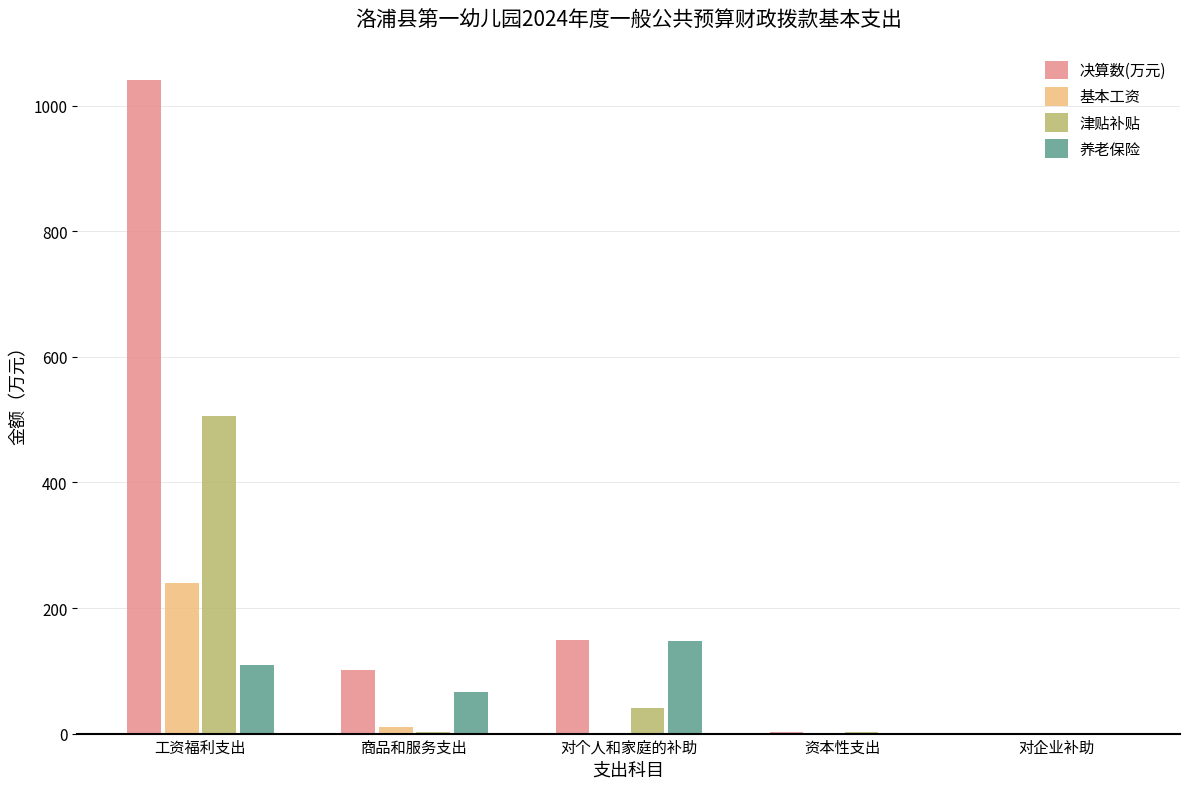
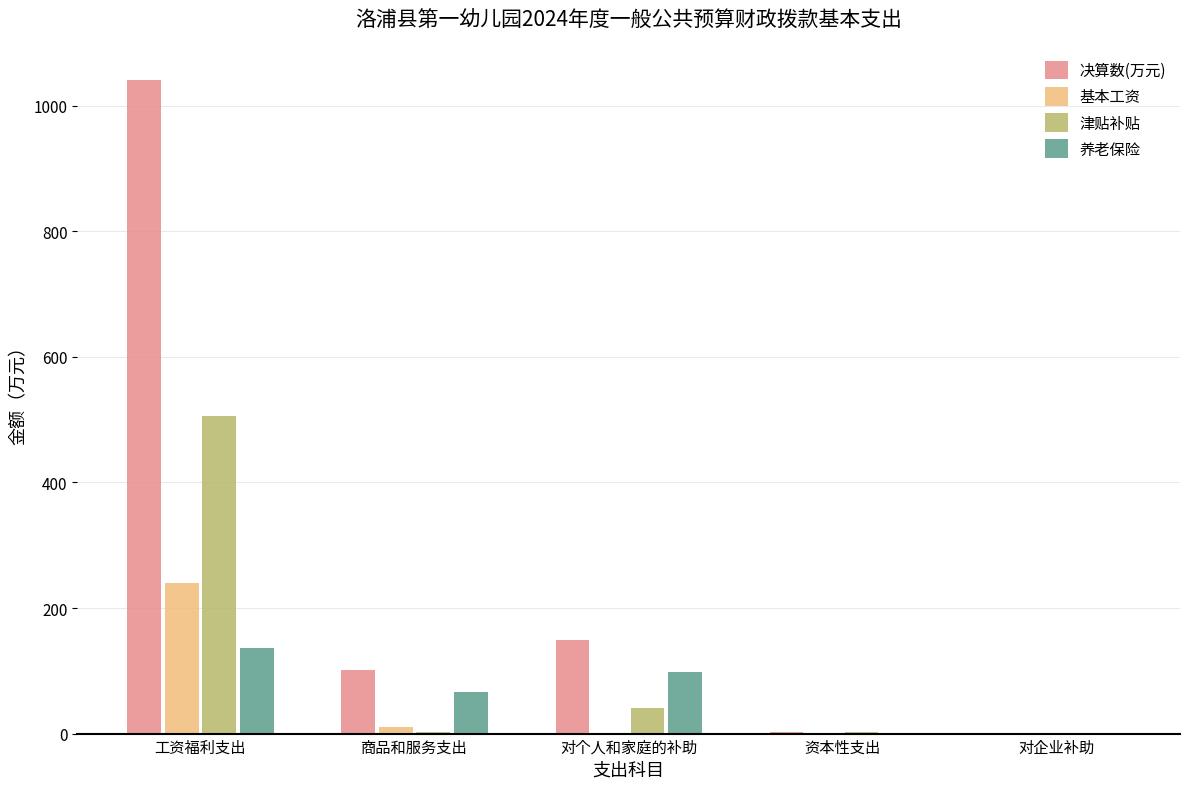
养老保险, 工资福利支出: 110 -> 140
养老保险, 对个人和家庭的补助: 150 -> 100
